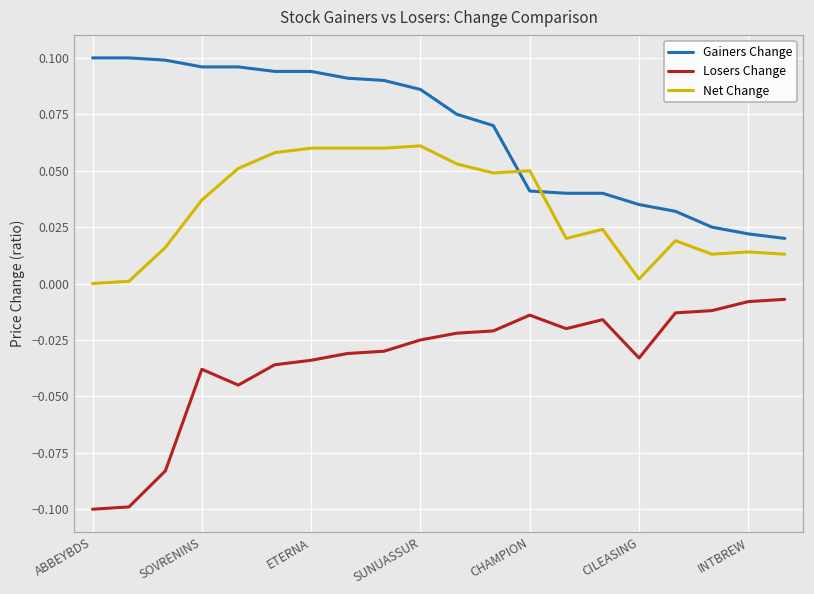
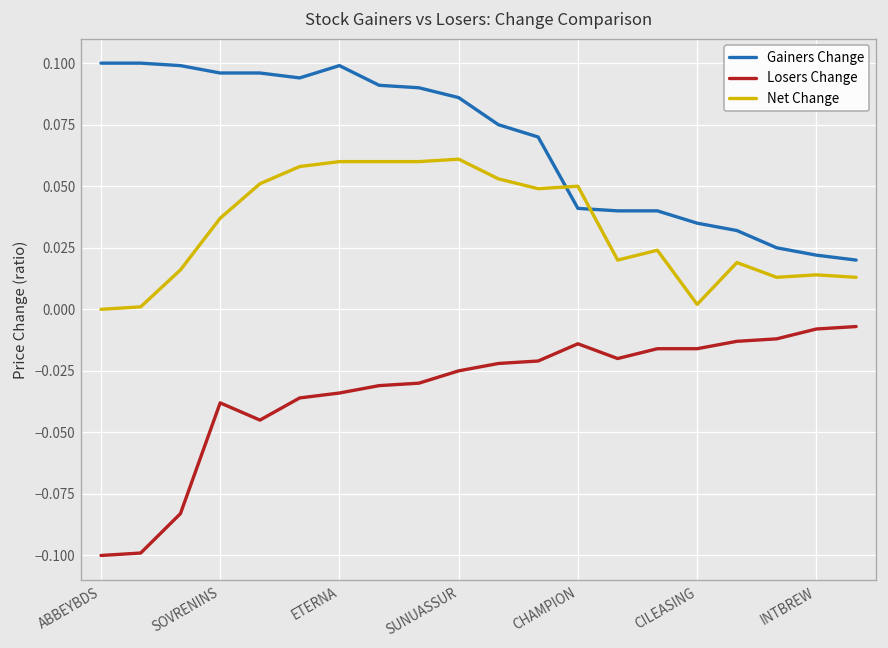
Gainers Change, ETERNA: 0.094 -> 0.099
Losers Change, CILEASING: -0.033 -> -0.016
